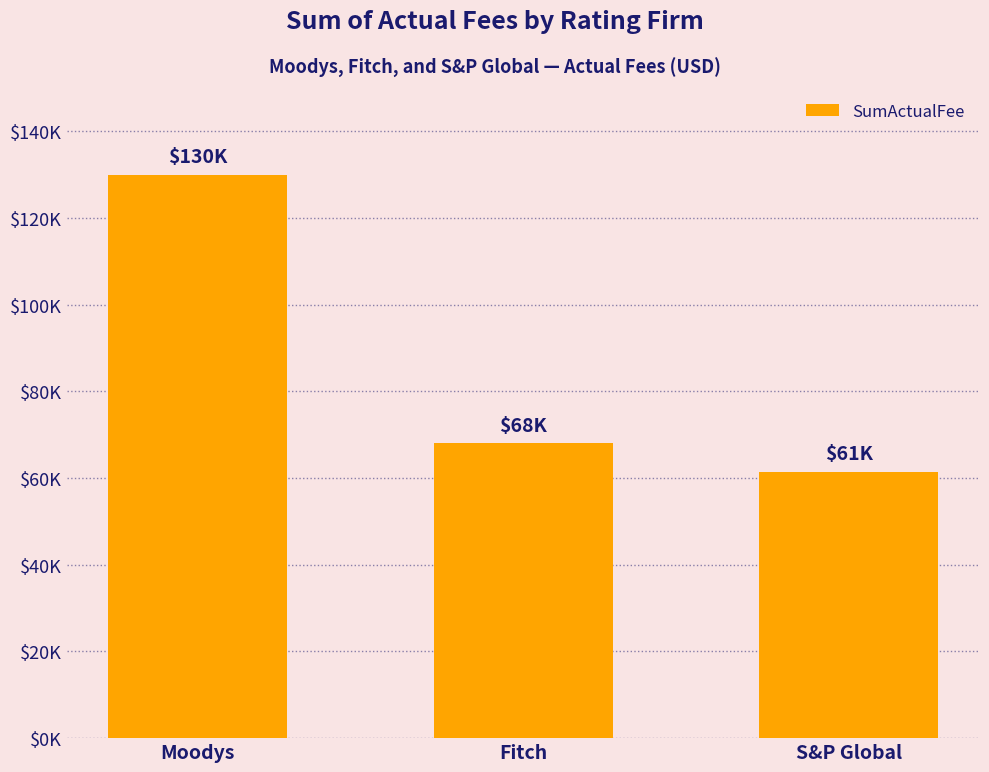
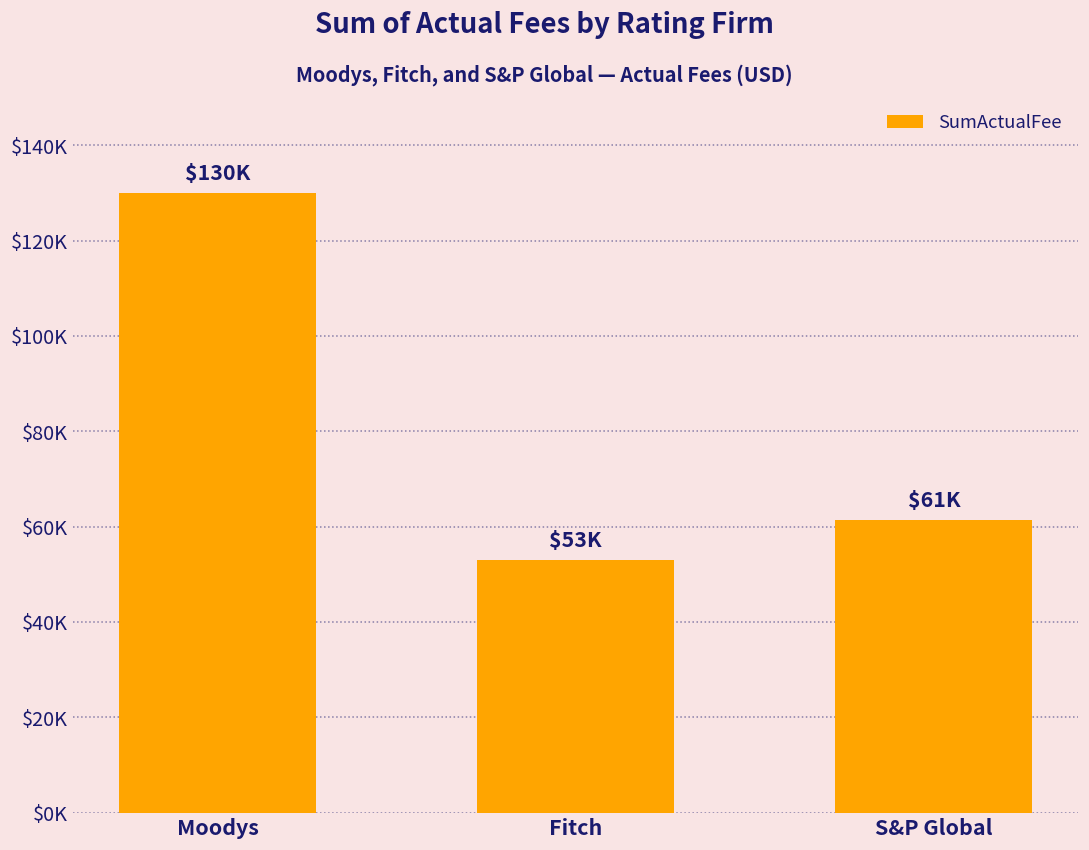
Fitch: $68K -> $53K
